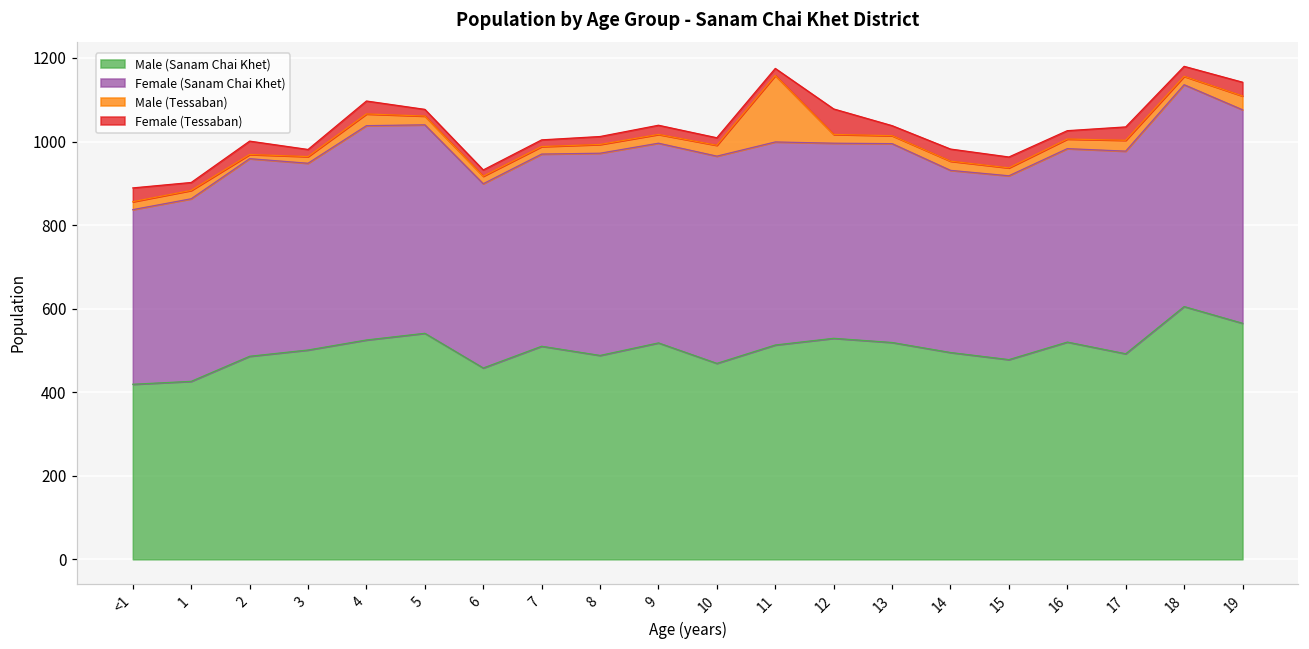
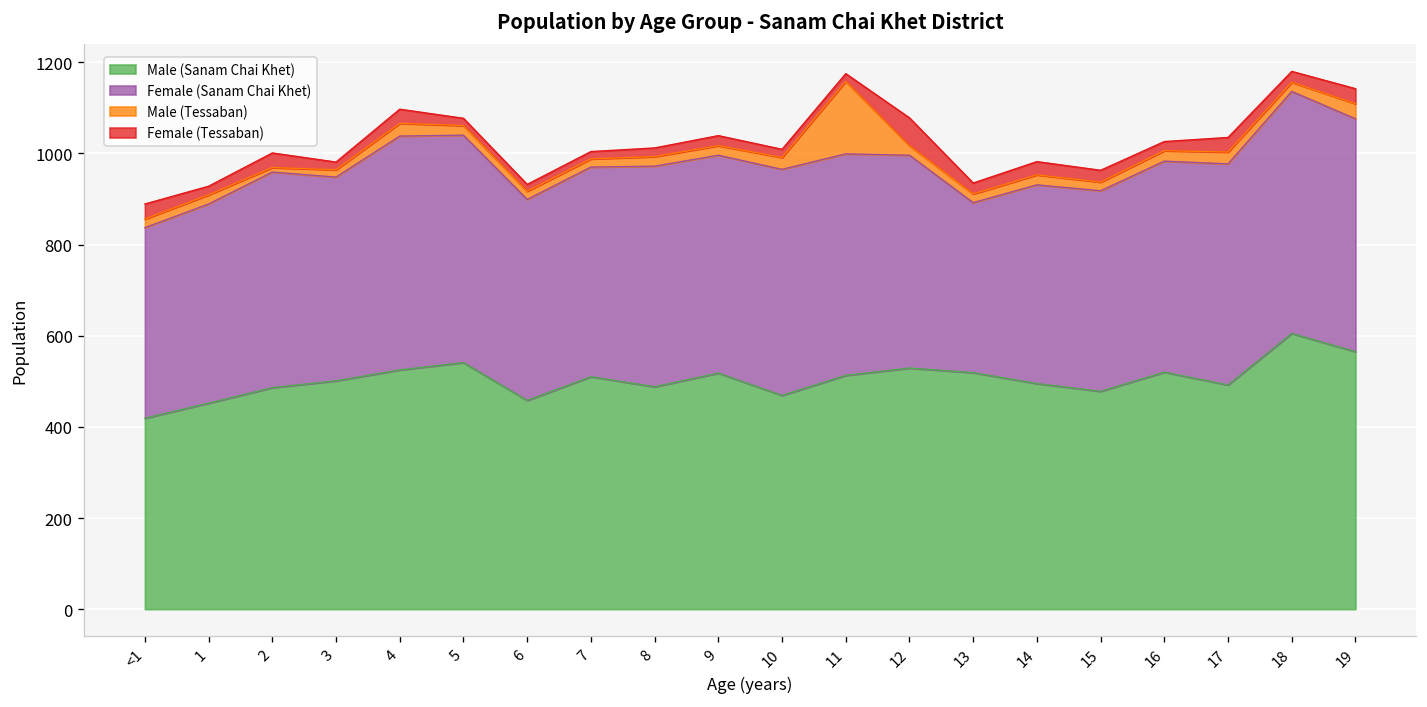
Male (Sanam Chai Khet), 1: 430 -> 450
Female (Sanam Chai Khet), 13: 480 -> 370
